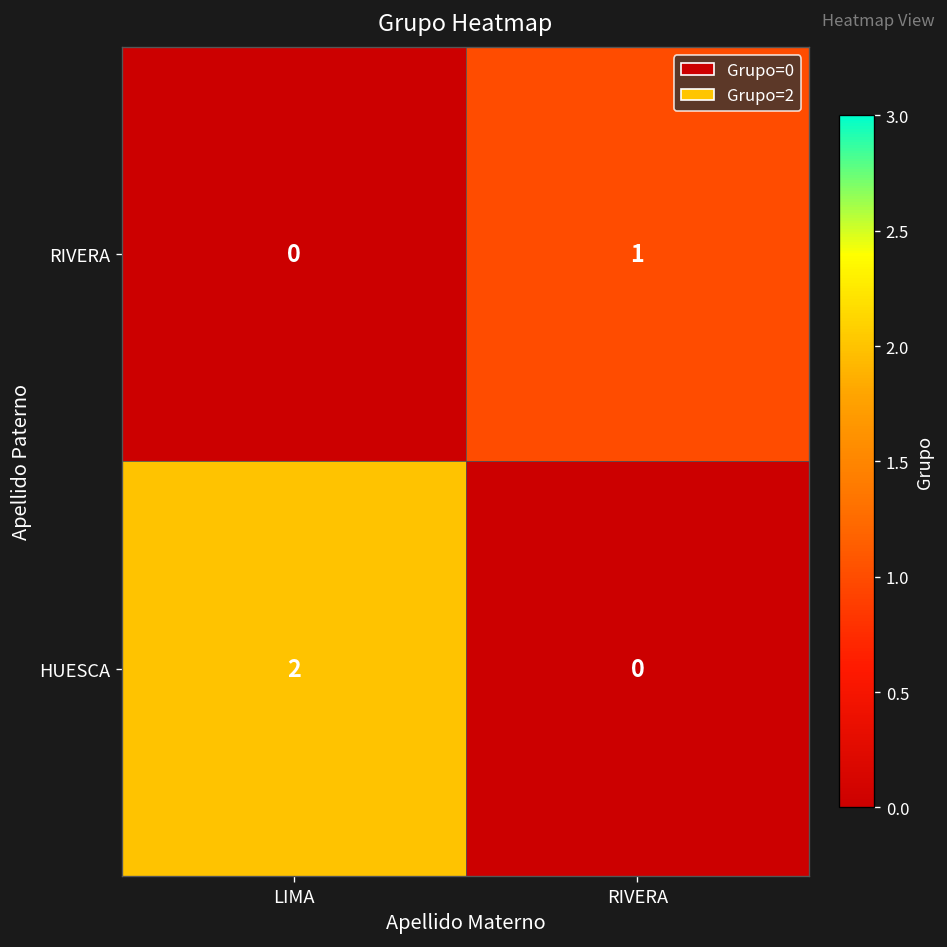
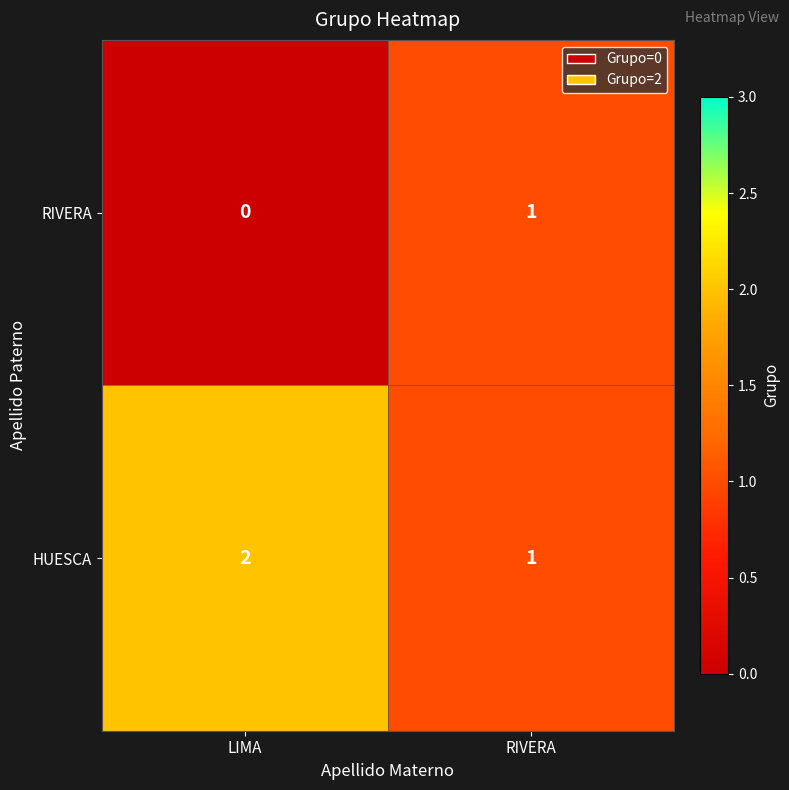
HUESCA, RIVERA: 0 -> 1
